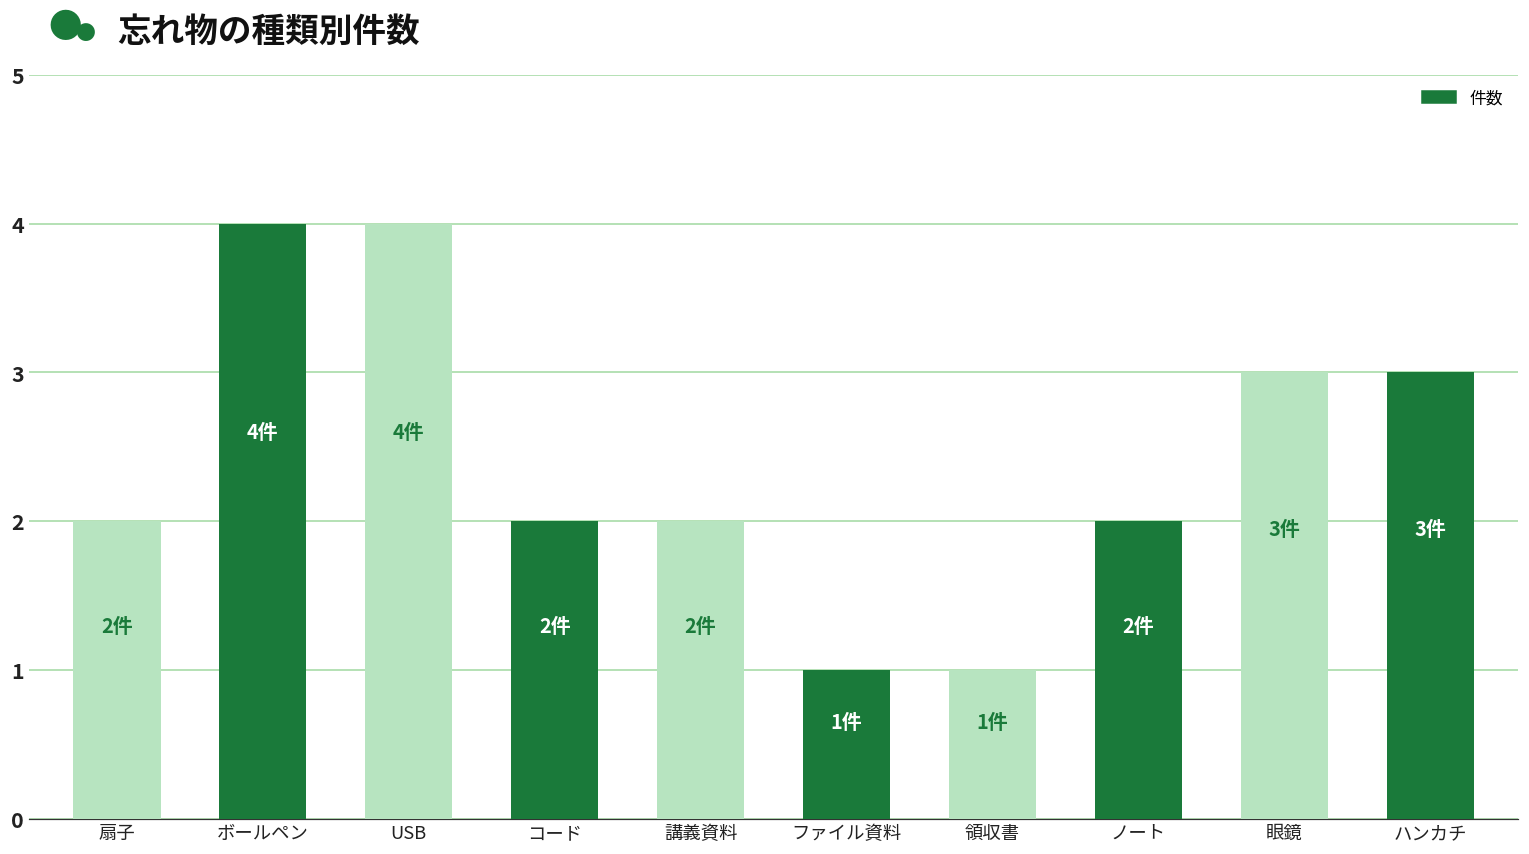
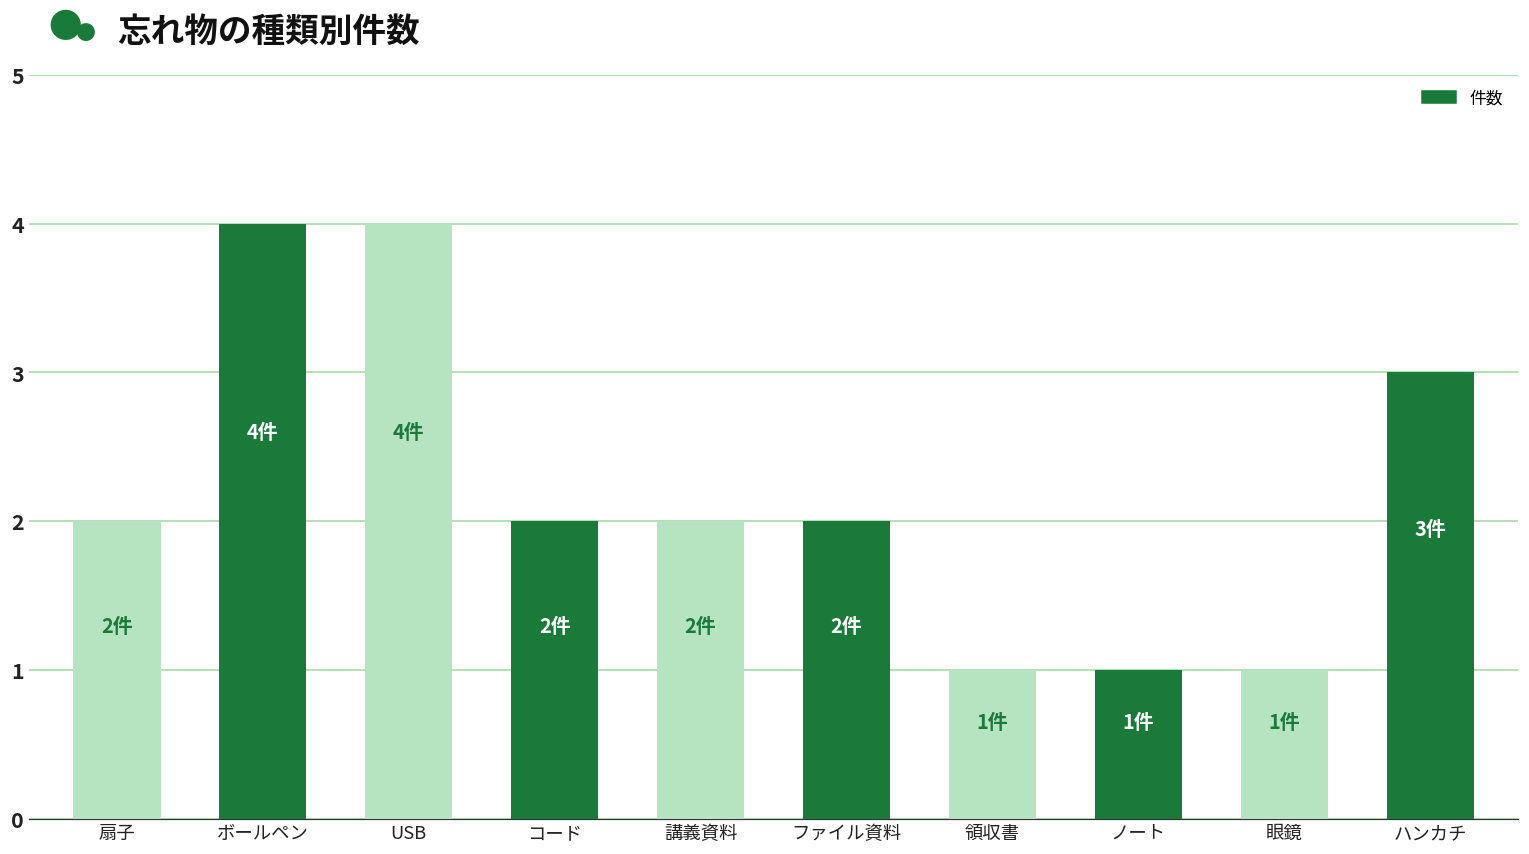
ファイル資料: 1件 -> 2件
ノート: 2件 -> 1件
眼鏡: 3件 -> 1件
